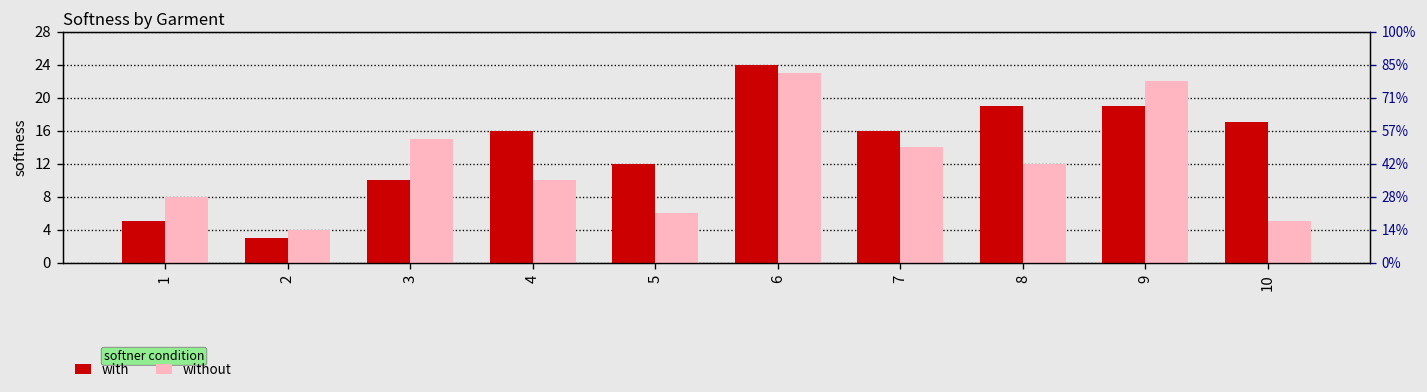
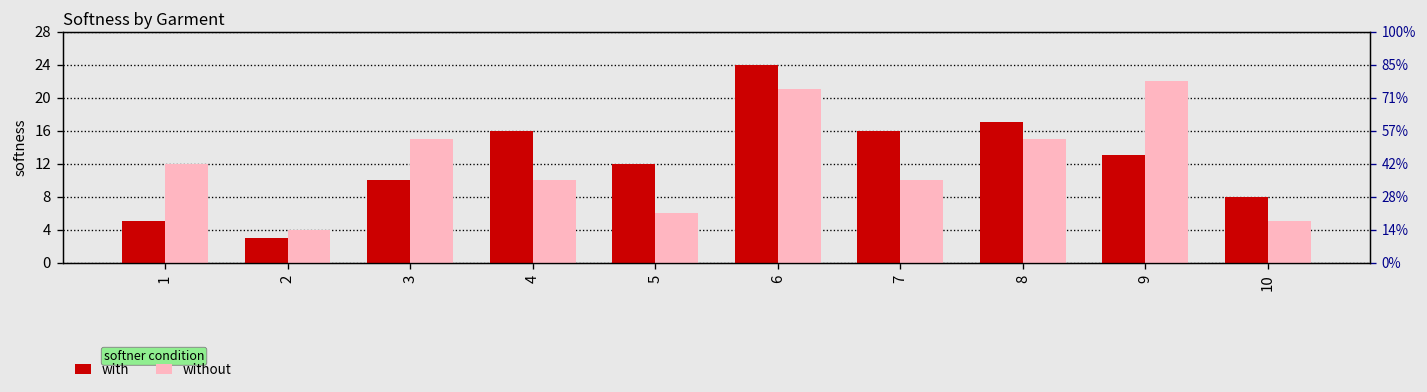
without, 1: 8 -> 12
without, 6: 23 -> 21
without, 7: 14 -> 10
with, 8: 19 -> 17
without, 8: 12 -> 15
with, 9: 19 -> 13
with, 10: 17 -> 8
